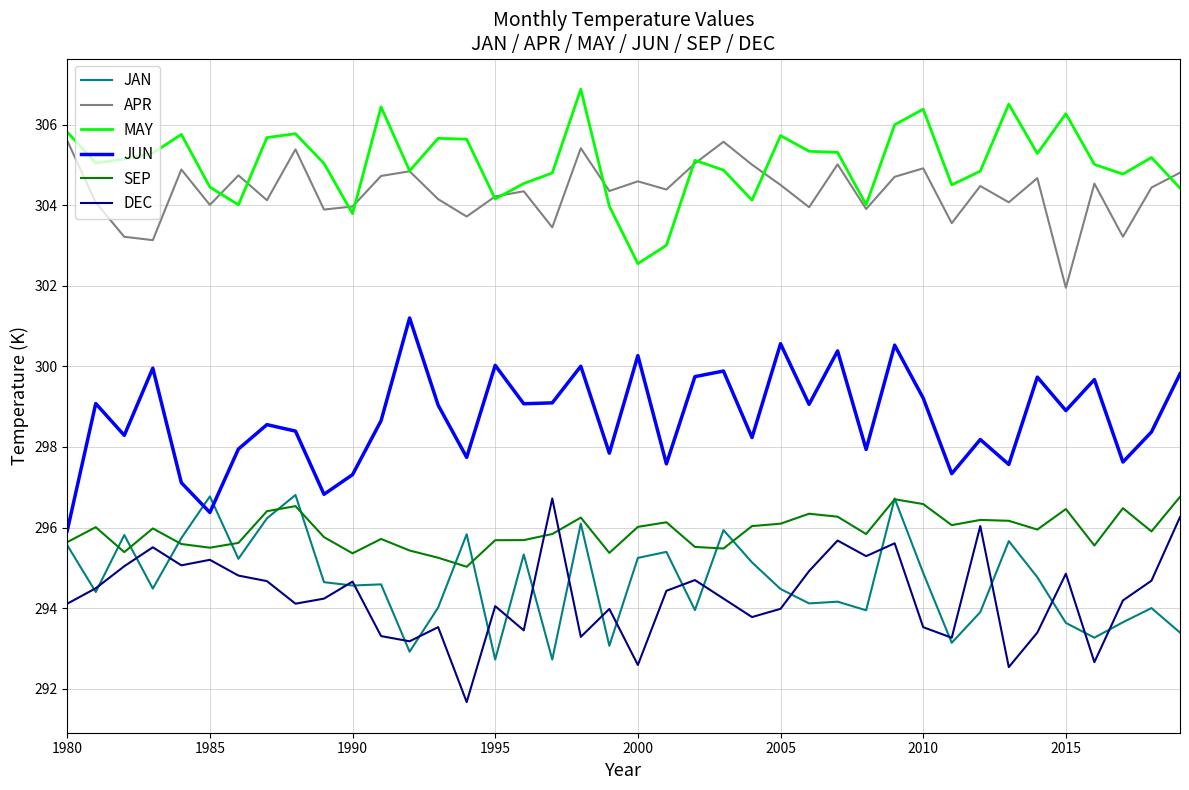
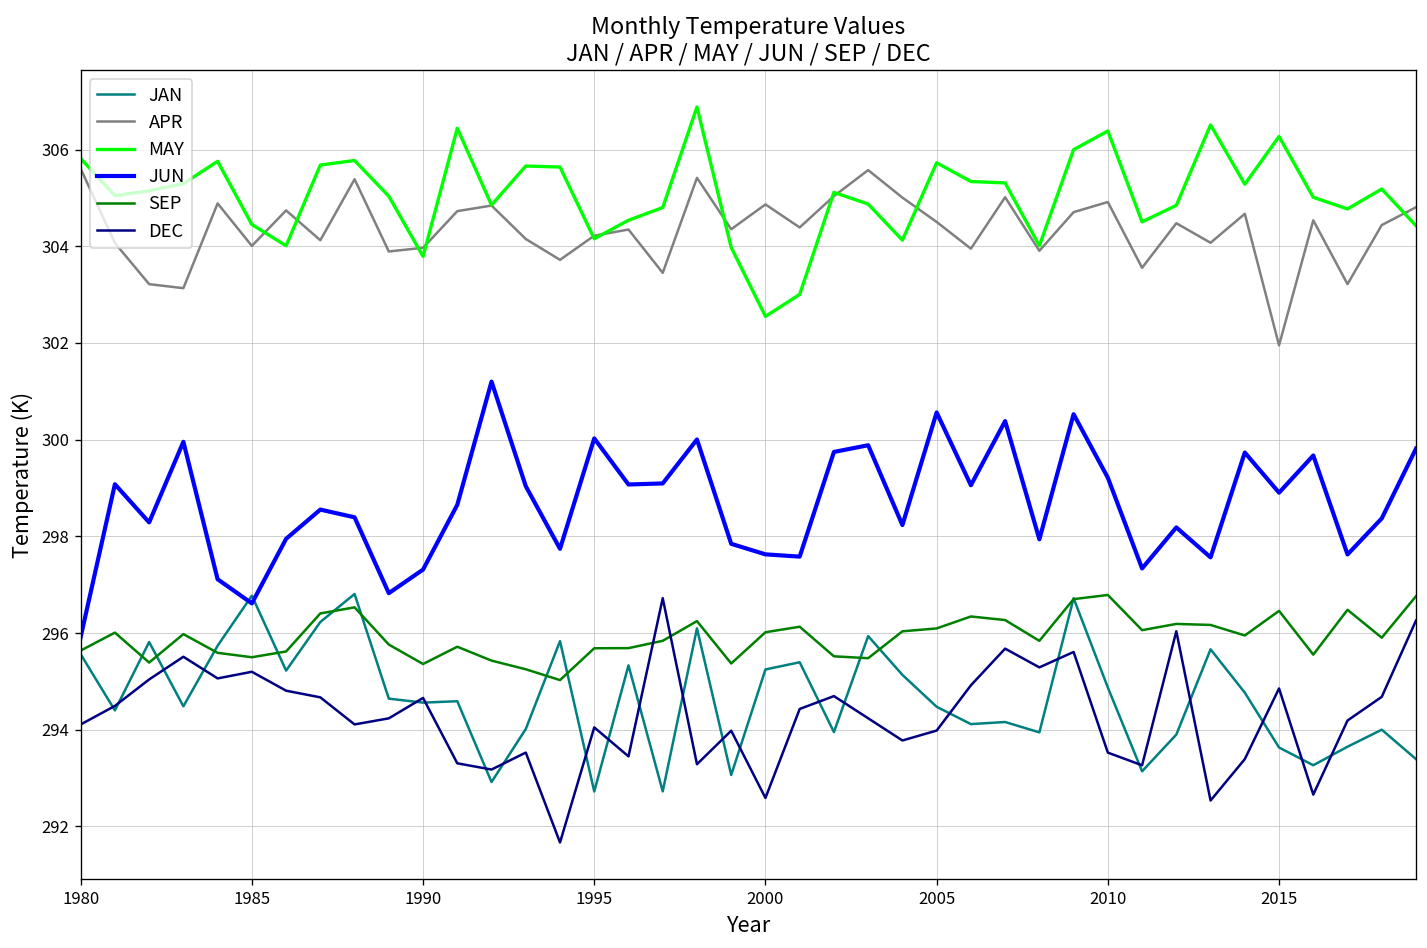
JUN, 1985: 296.4 -> 296.6
APR, 2000: 304.6 -> 304.9
JUN, 2000: 300.3 -> 297.6
SEP, 2010: 296.6 -> 296.8
